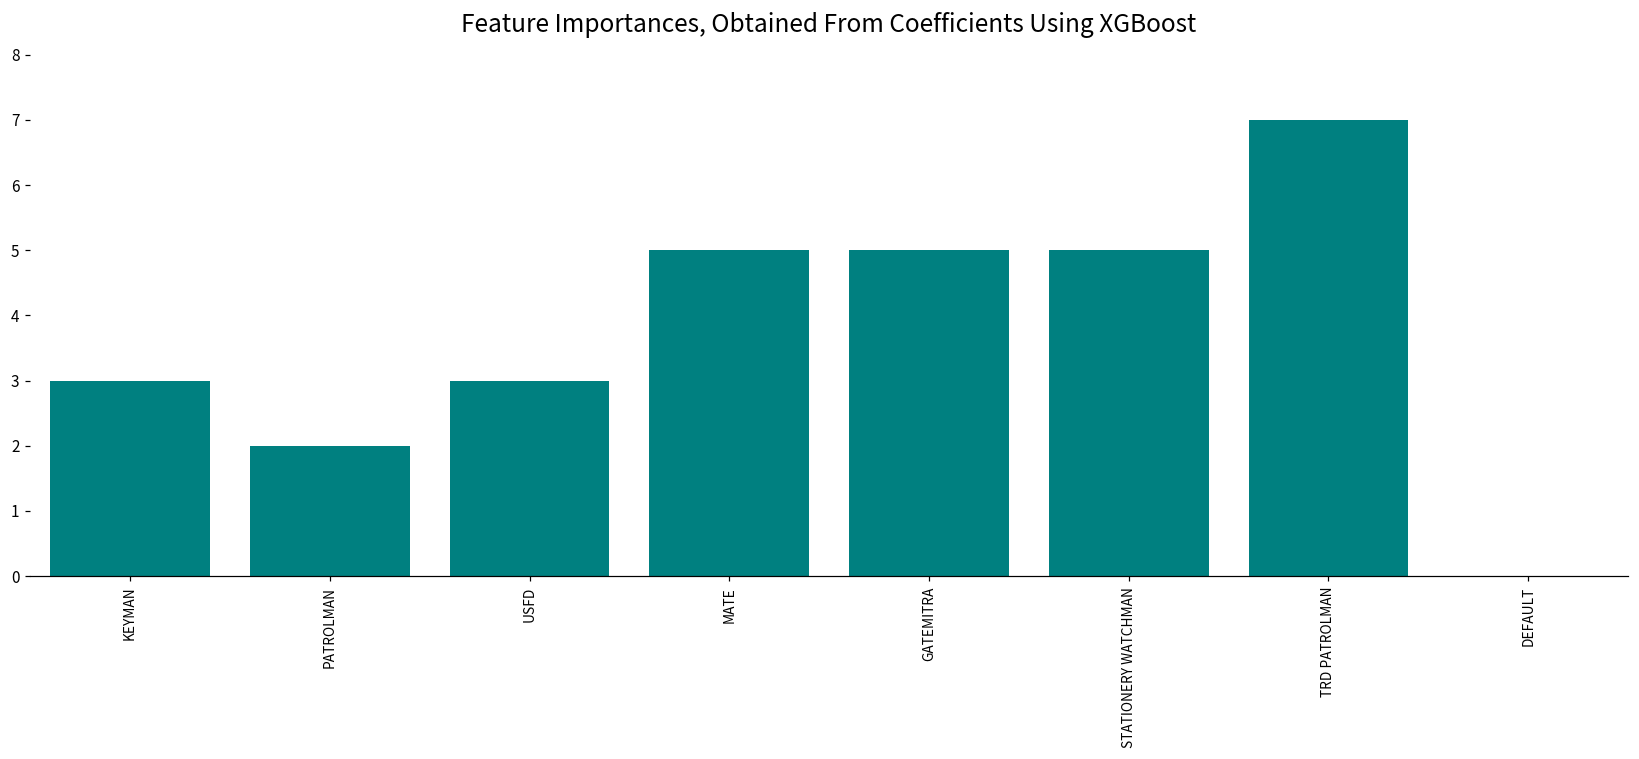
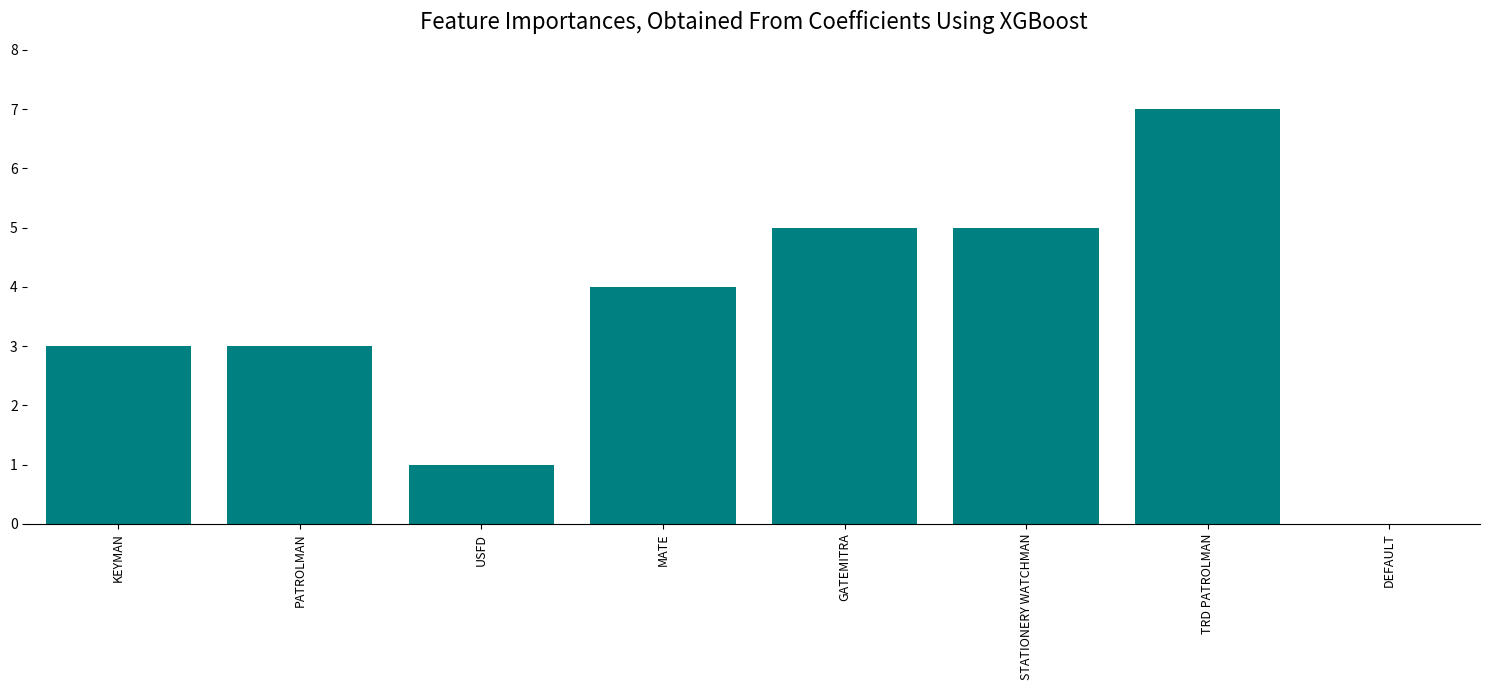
PATROLMAN: 2 -> 3
USFD: 3 -> 1
MATE: 5 -> 4
